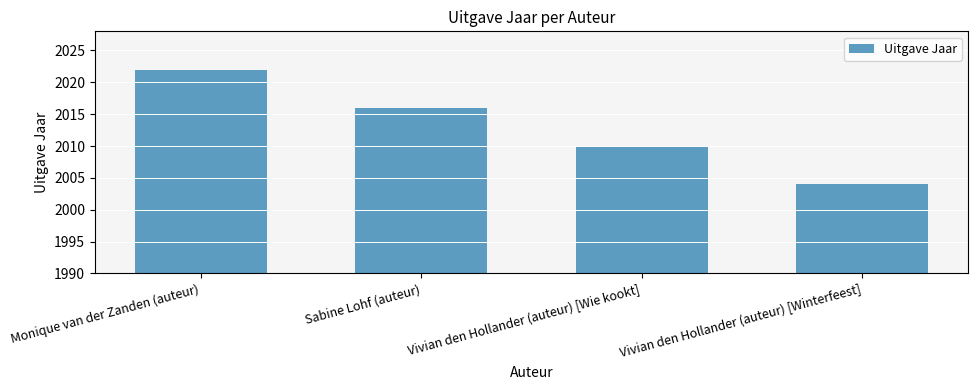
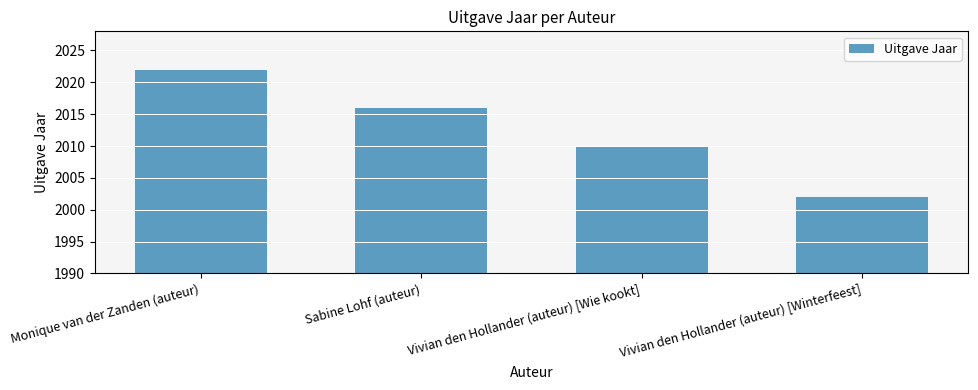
Vivian den Hollander (auteur) [Winterfeest]: 2004 -> 2002
